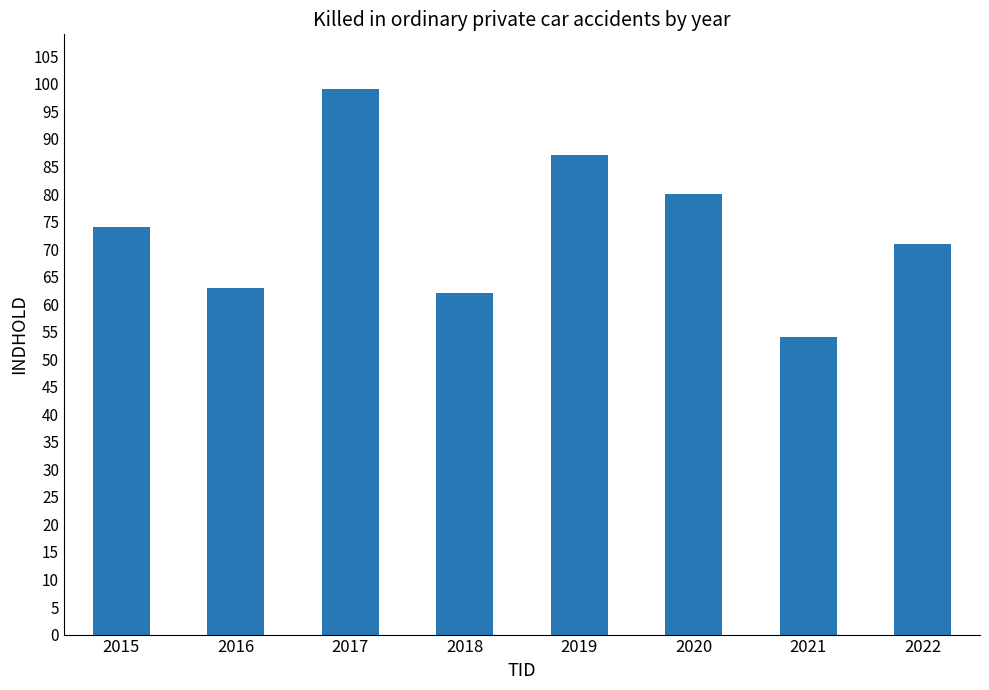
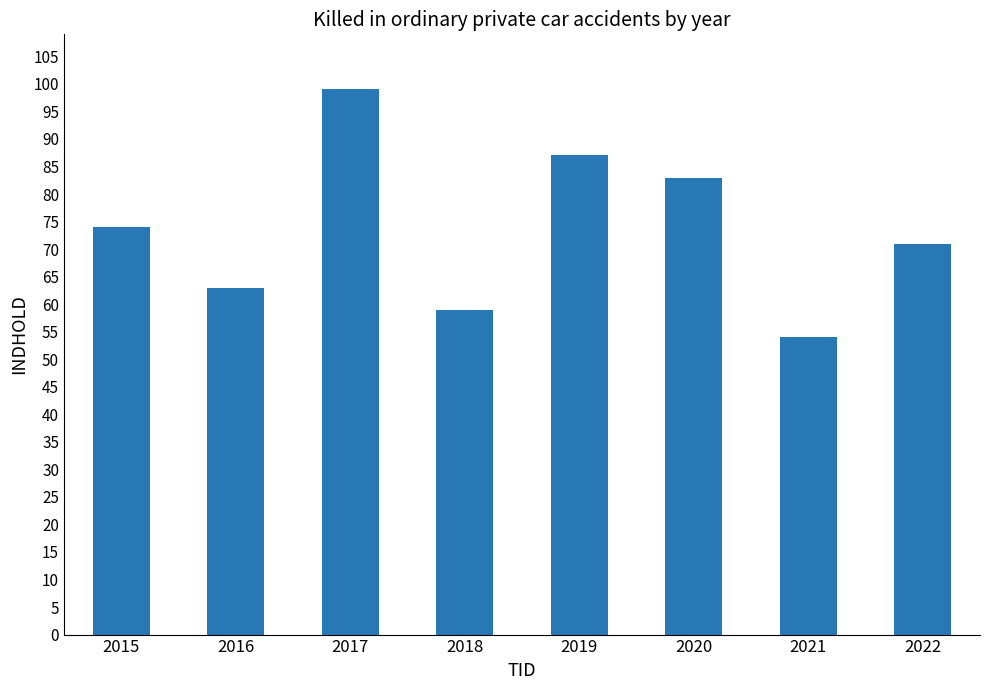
2018: 62 -> 59
2020: 80 -> 83
